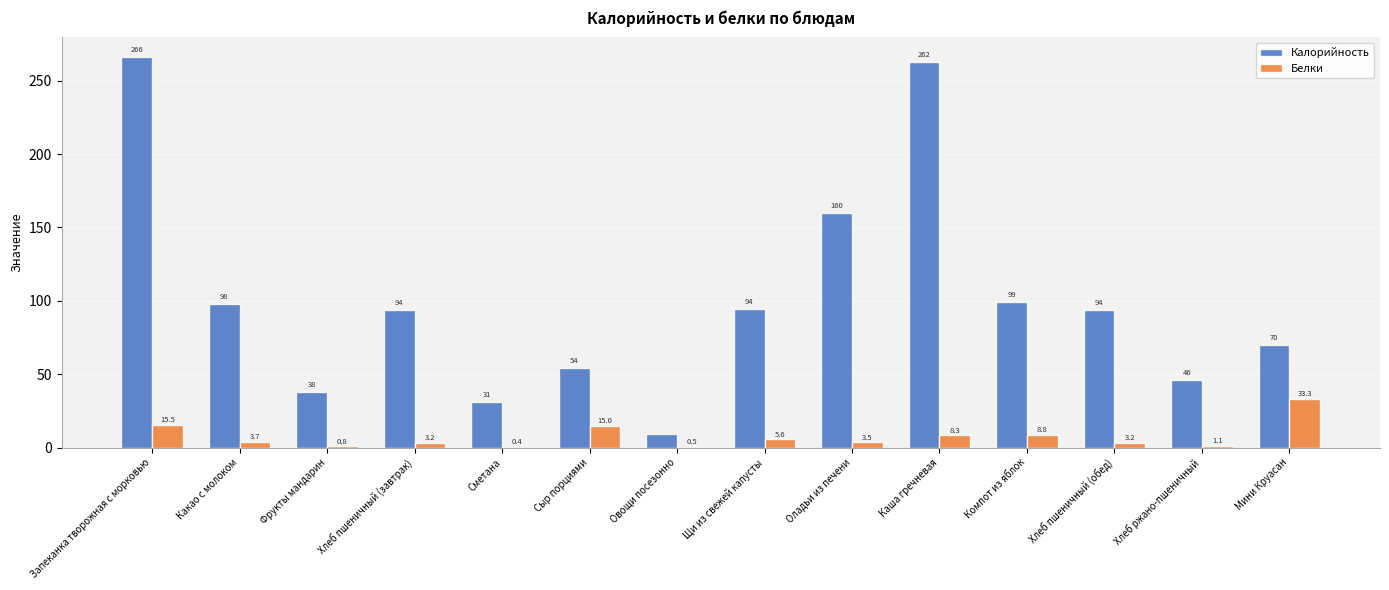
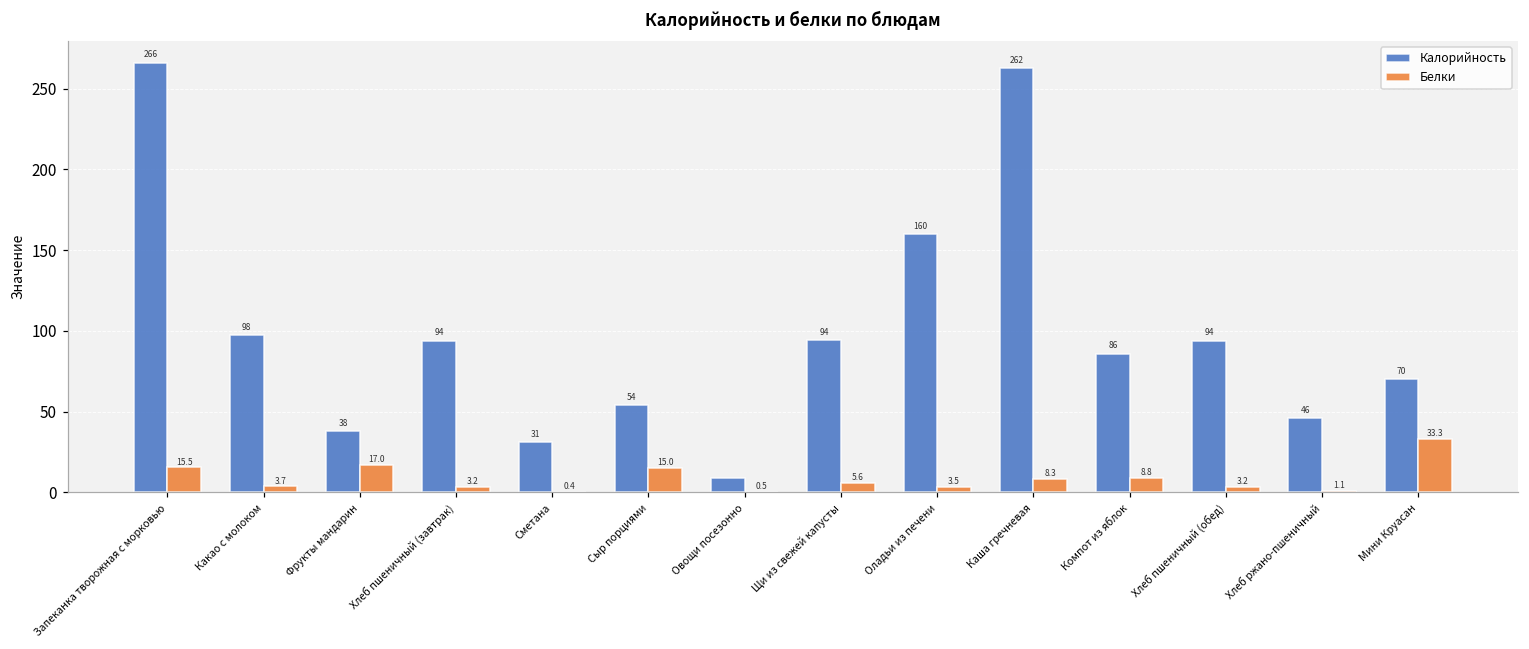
Белки, Фрукты мандарин: 0.8 -> 17.0
Калорийность, Компот из яблок: 99 -> 86
